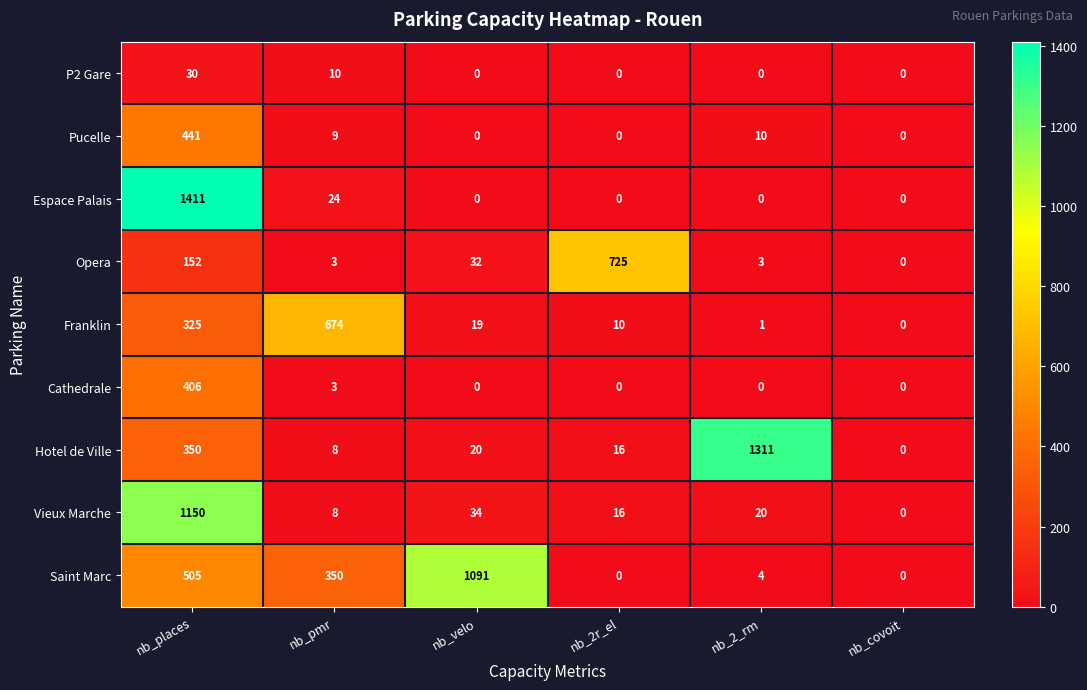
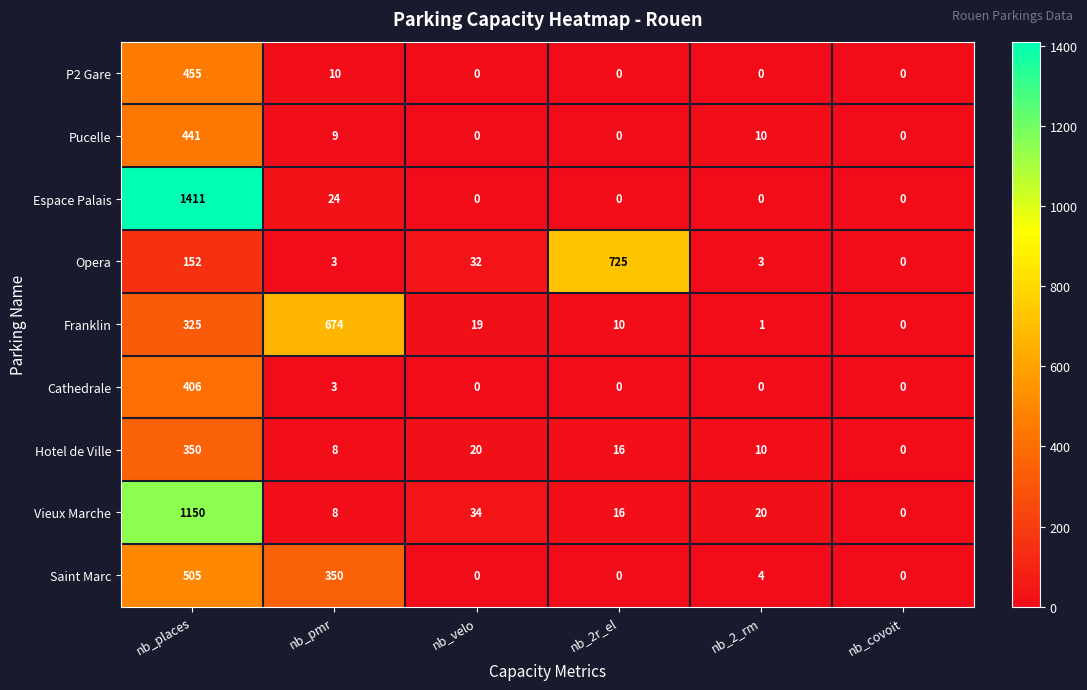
P2 Gare, nb_places: 30 -> 455
Hotel de Ville, nb_2_rm: 1311 -> 10
Saint Marc, nb_velo: 1091 -> 0
